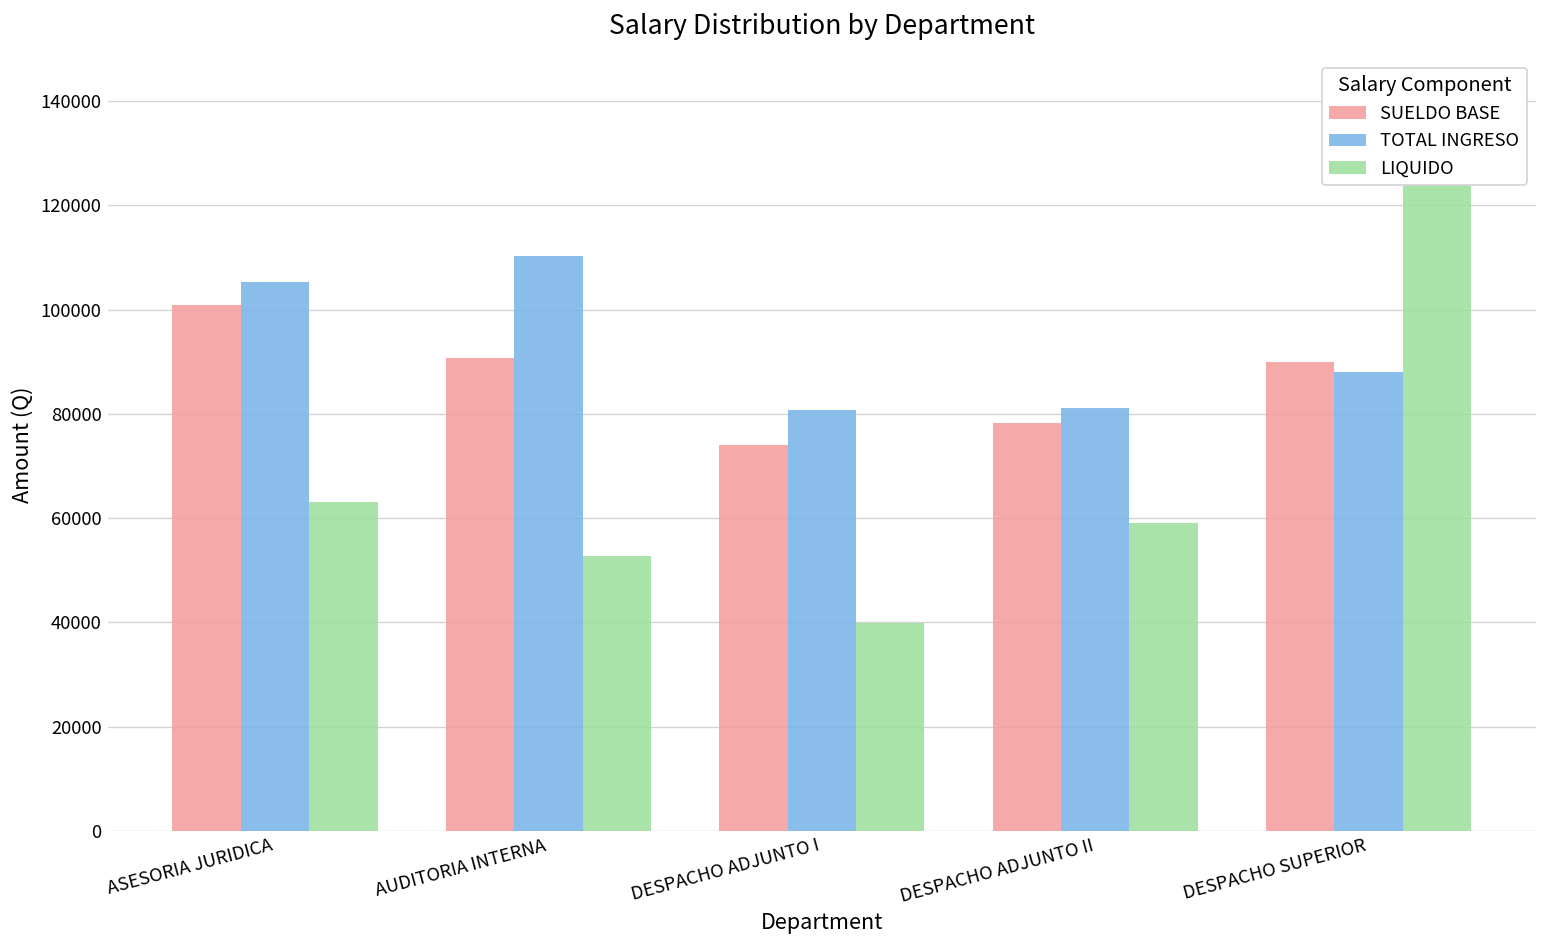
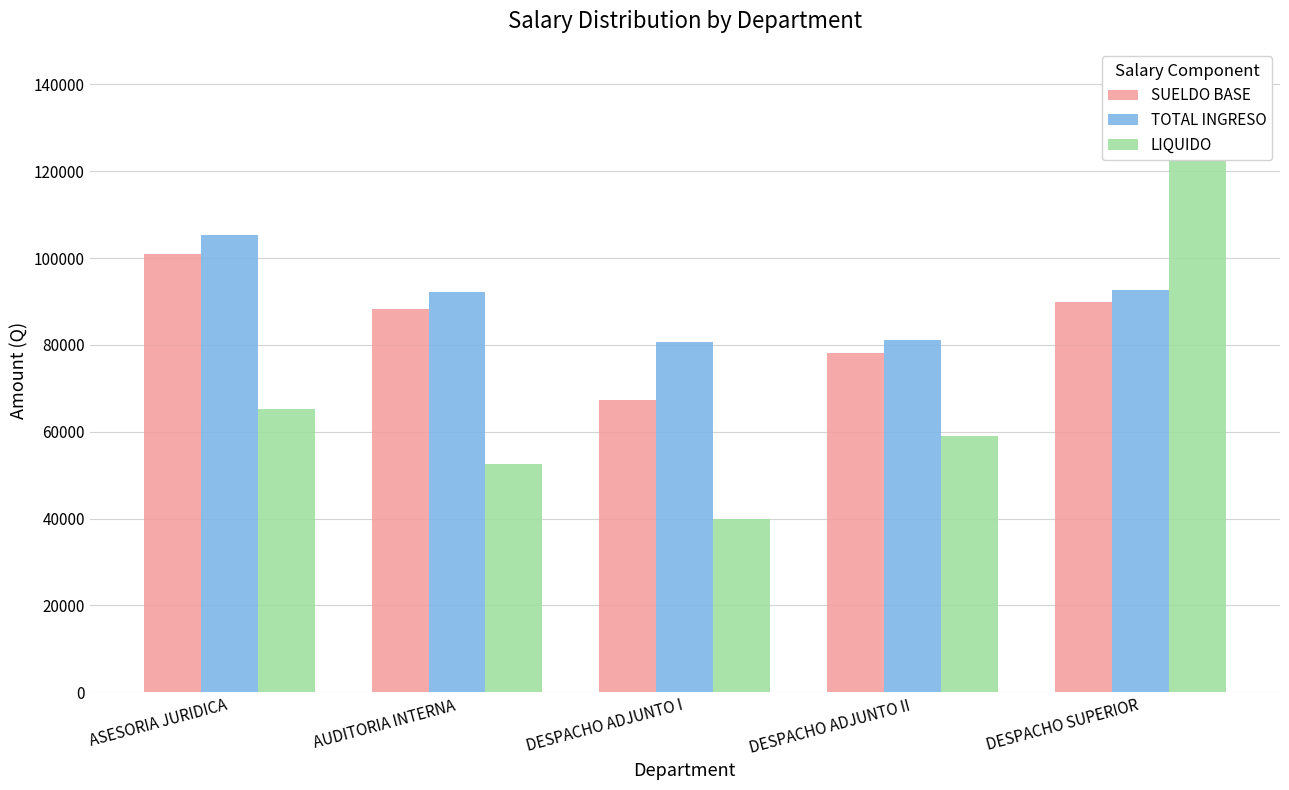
LIQUIDO, ASESORIA JURIDICA: 63000 -> 65000
SUELDO BASE, AUDITORIA INTERNA: 91000 -> 88000
TOTAL INGRESO, AUDITORIA INTERNA: 110000 -> 92000
SUELDO BASE, DESPACHO ADJUNTO I: 74000 -> 67000
TOTAL INGRESO, DESPACHO SUPERIOR: 88000 -> 93000
